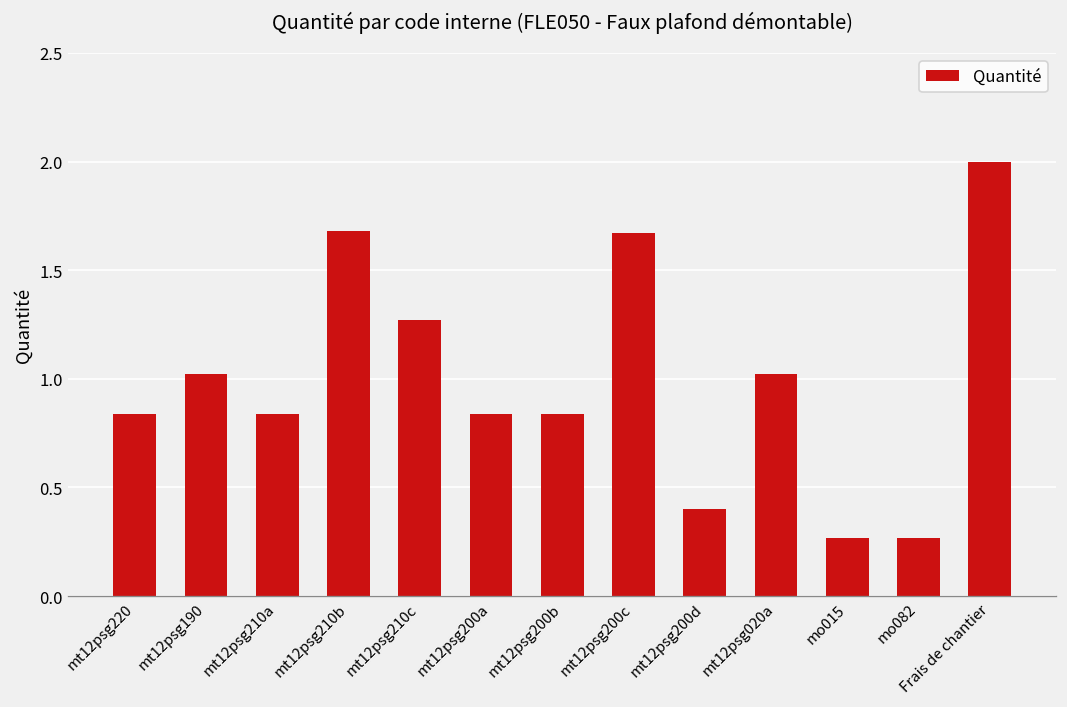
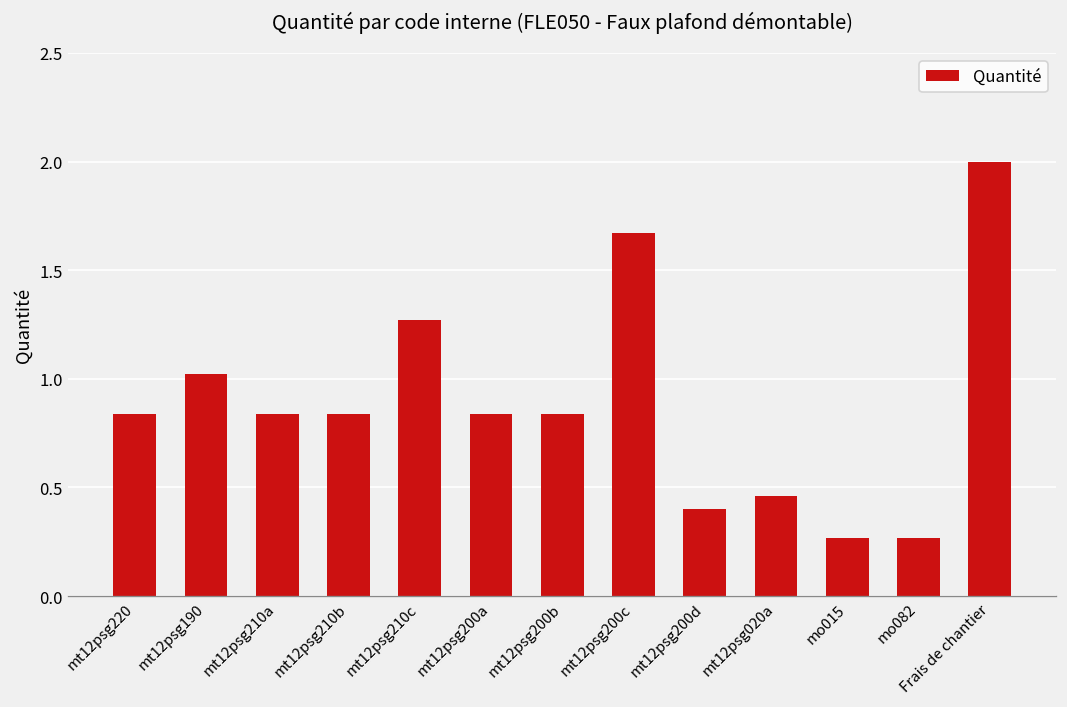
mt12psg210b: 1.68 -> 0.84
mt12psg020a: 1.02 -> 0.46
